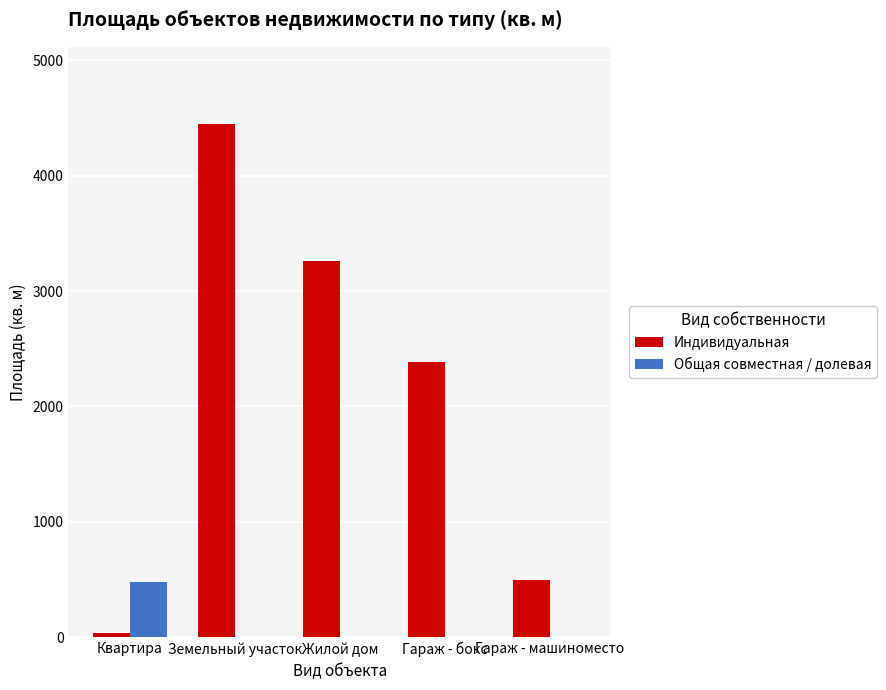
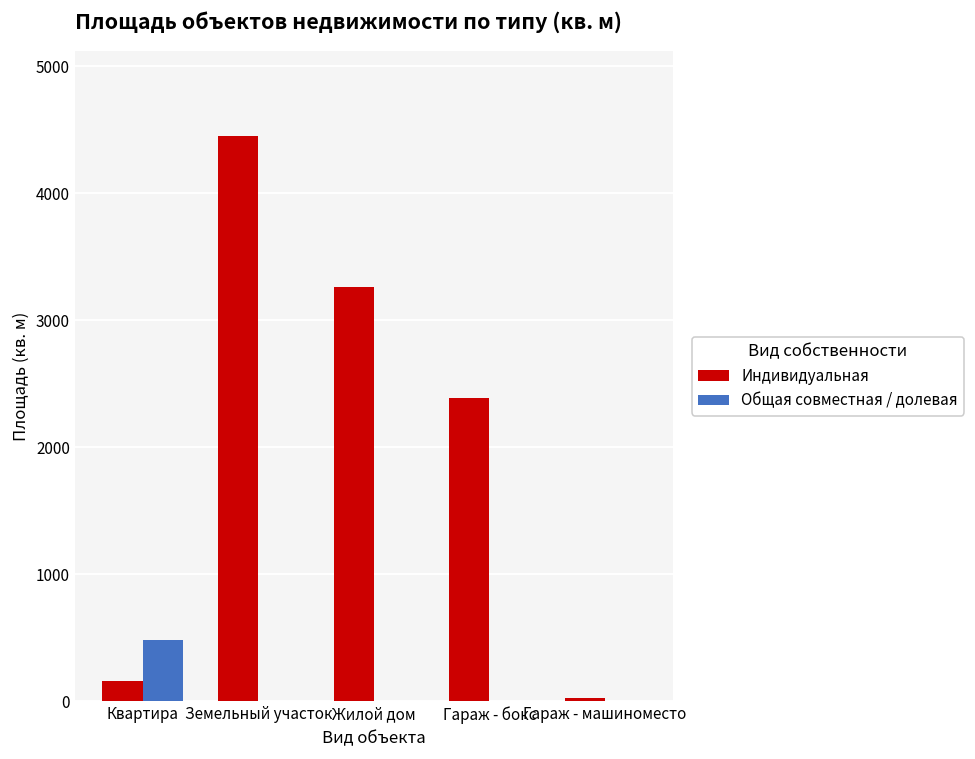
Индивидуальная, Квартира: 40 -> 160
Индивидуальная, Гараж - машиноместо: 500 -> 30
